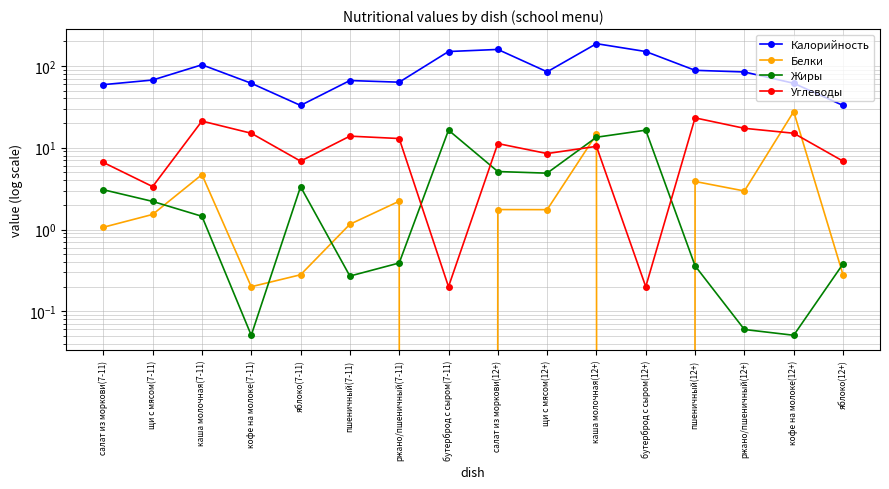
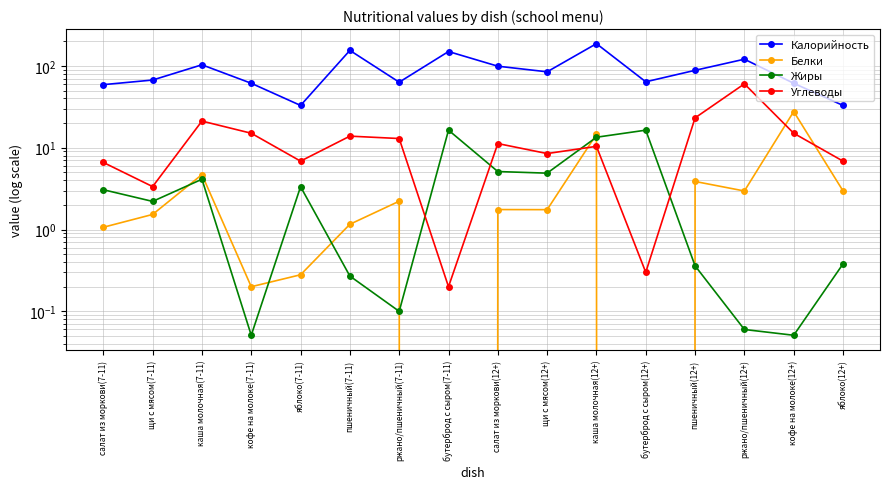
Жиры, каша молочная(7-11): 1.5 -> 4
Калорийность, пшеничный(7-11): 70 -> 150
Жиры, ржано/пшеничный(7-11): 0.4 -> 0.10
Калорийность, салат из моркови(12+): 160 -> 100
Калорийность, бутерброд с сыром(12+): 150 -> 60
Углеводы, бутерброд с сыром(12+): 0.2 -> 0.3
Калорийность, ржано/пшеничный(12+): 80 -> 120
Углеводы, ржано/пшеничный(12+): 17 -> 60
Белки, яблоко(12+): 0.28 -> 3.0
